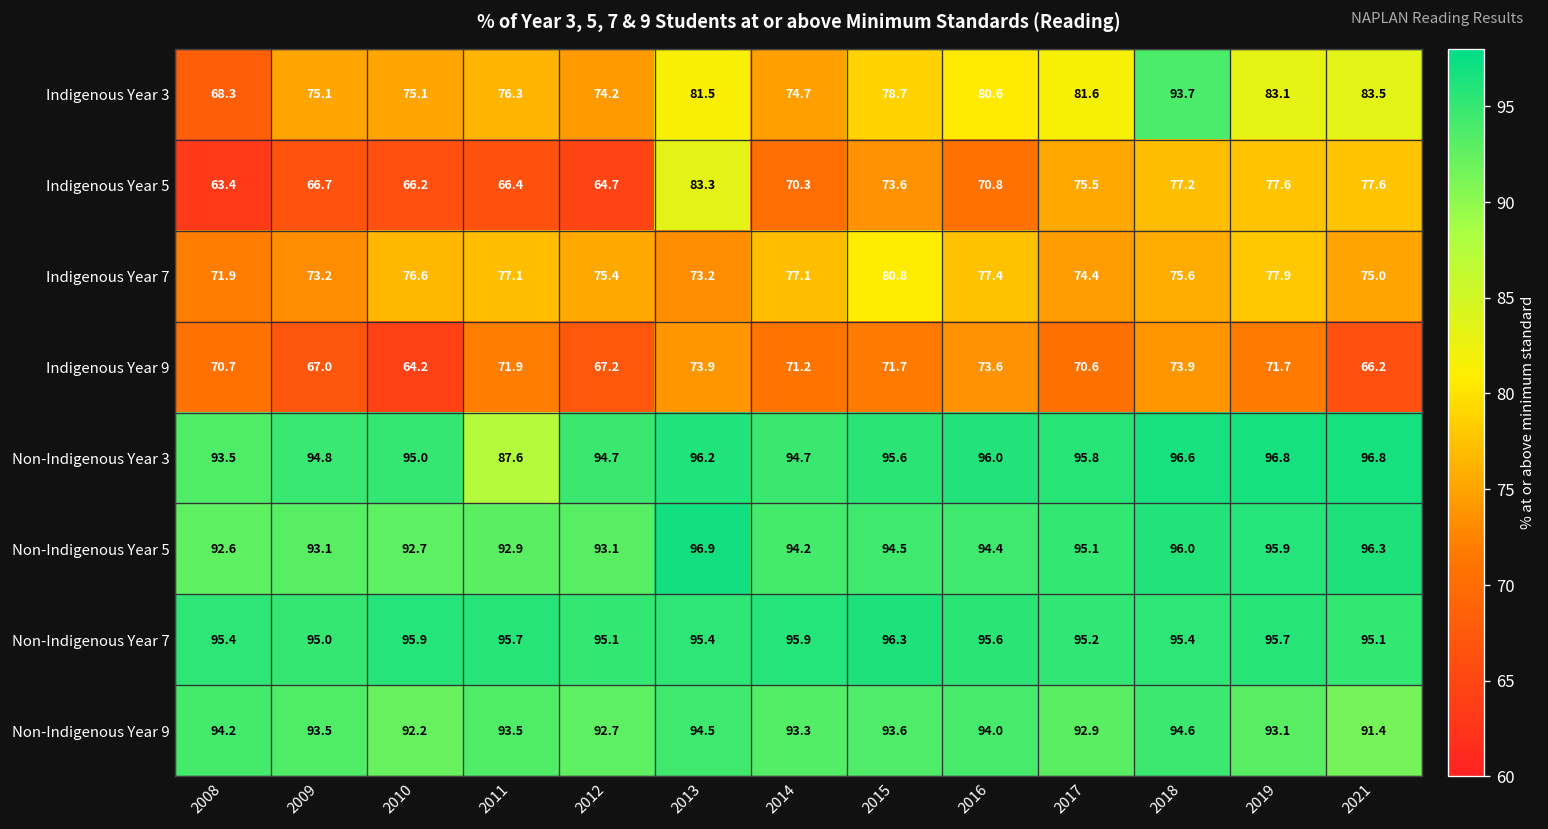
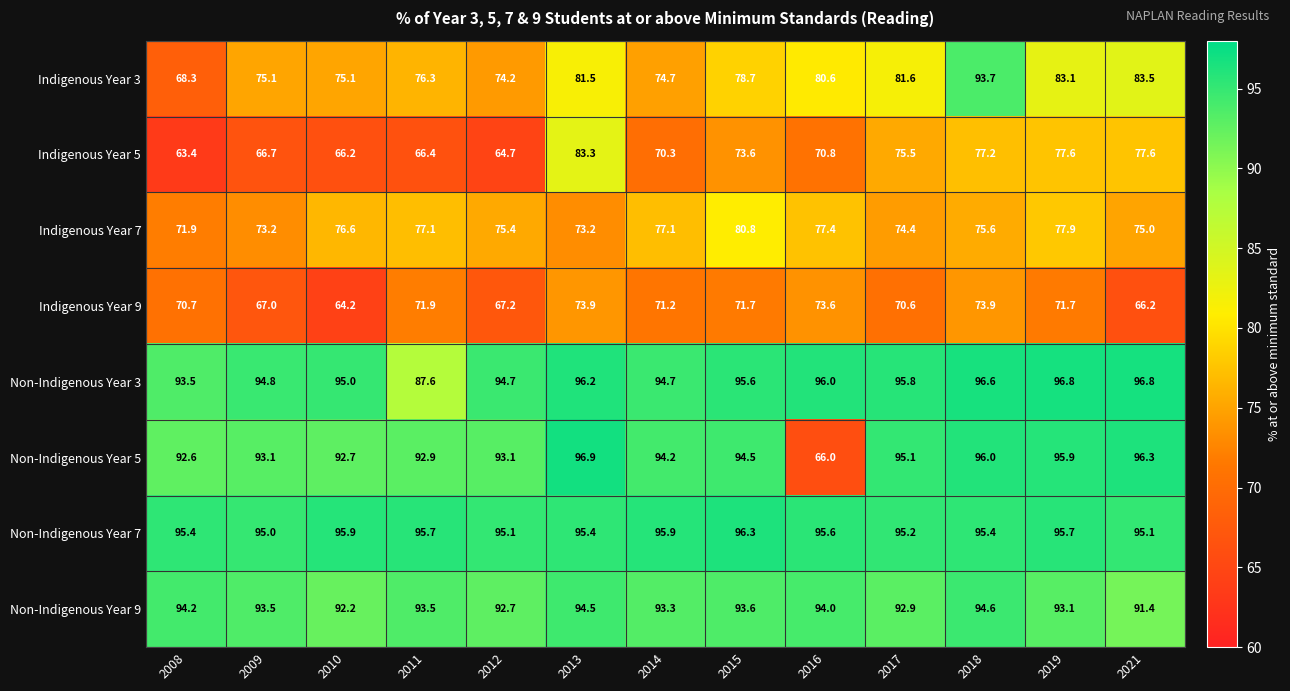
Non-Indigenous Year 5, 2016: 94.4 -> 66.0
